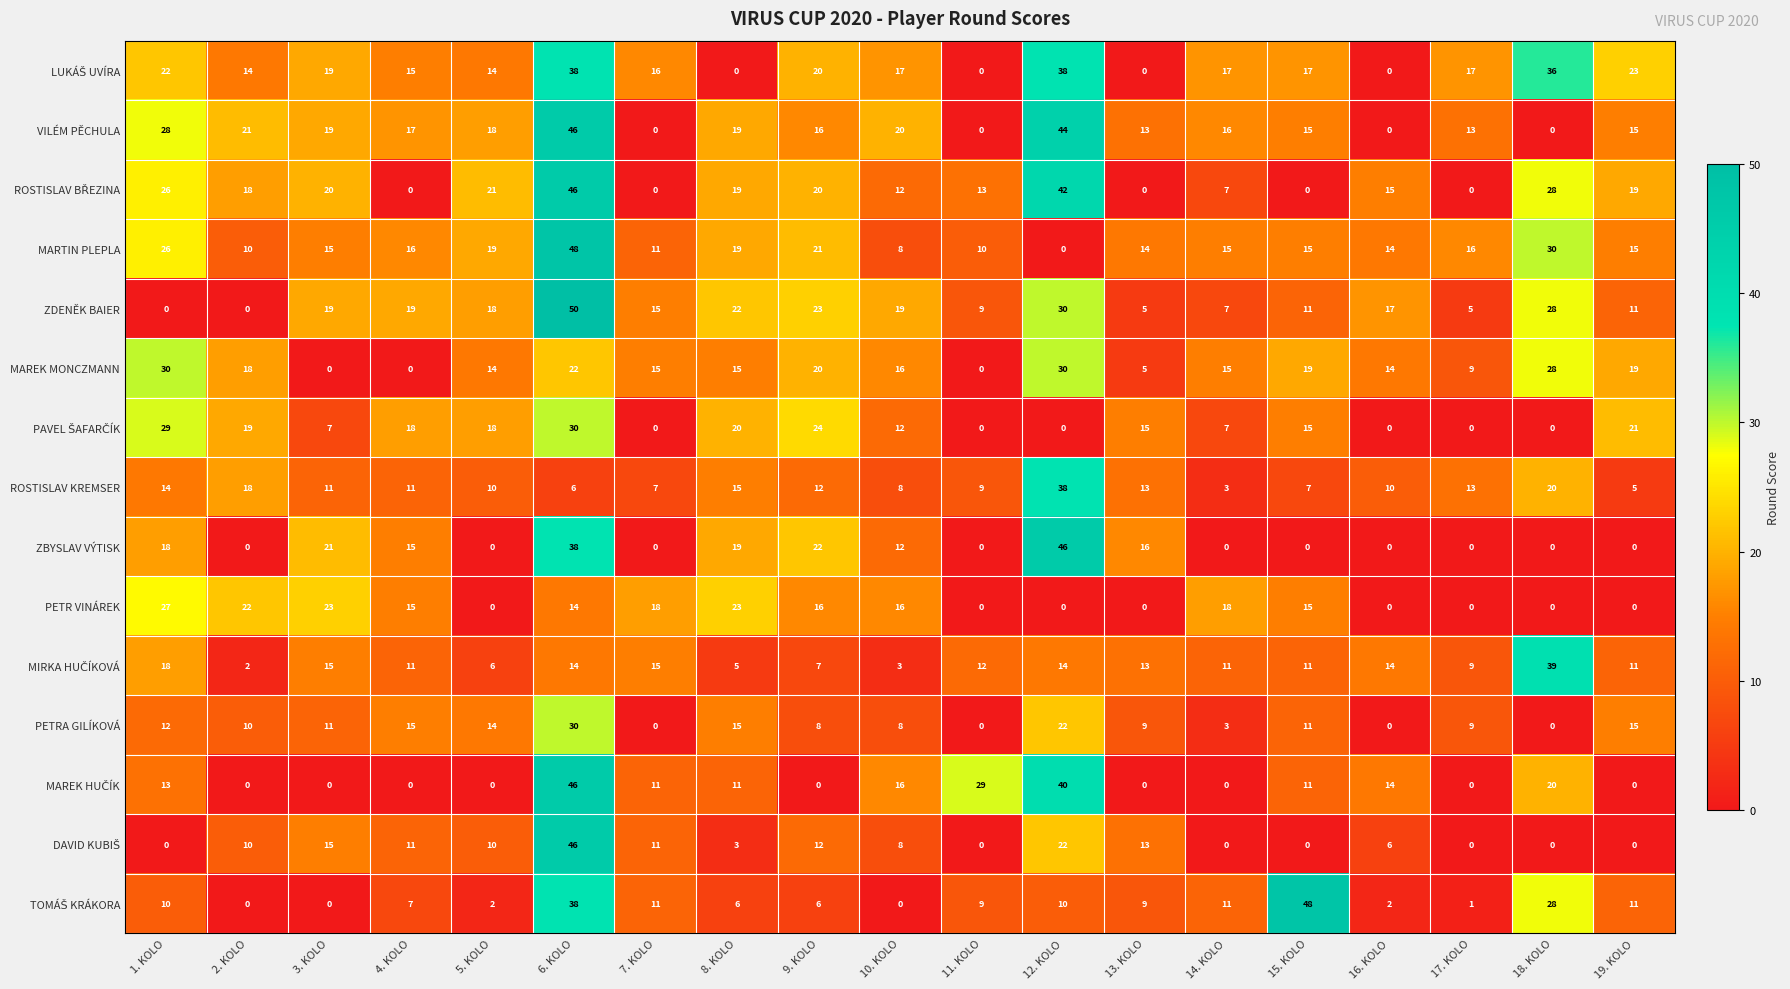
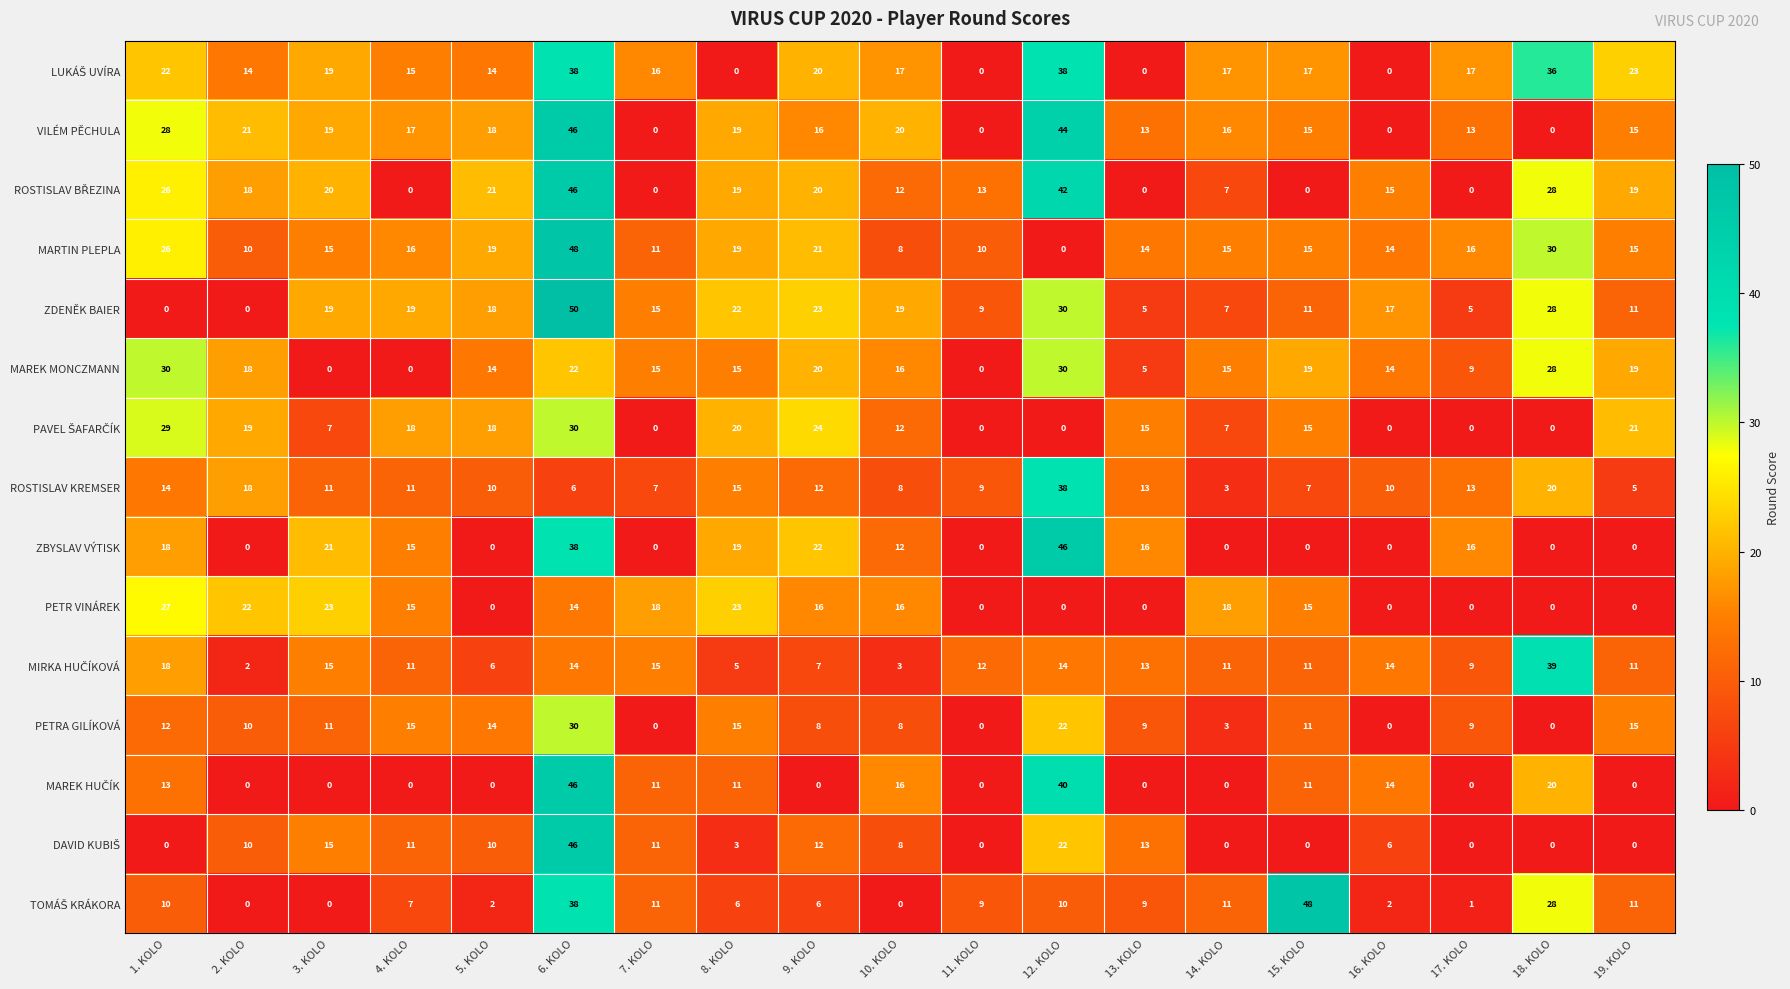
ZBYSLAV VÝTISK, 17. KOLO: 0 -> 16
MAREK HUČÍK, 11. KOLO: 29 -> 0
